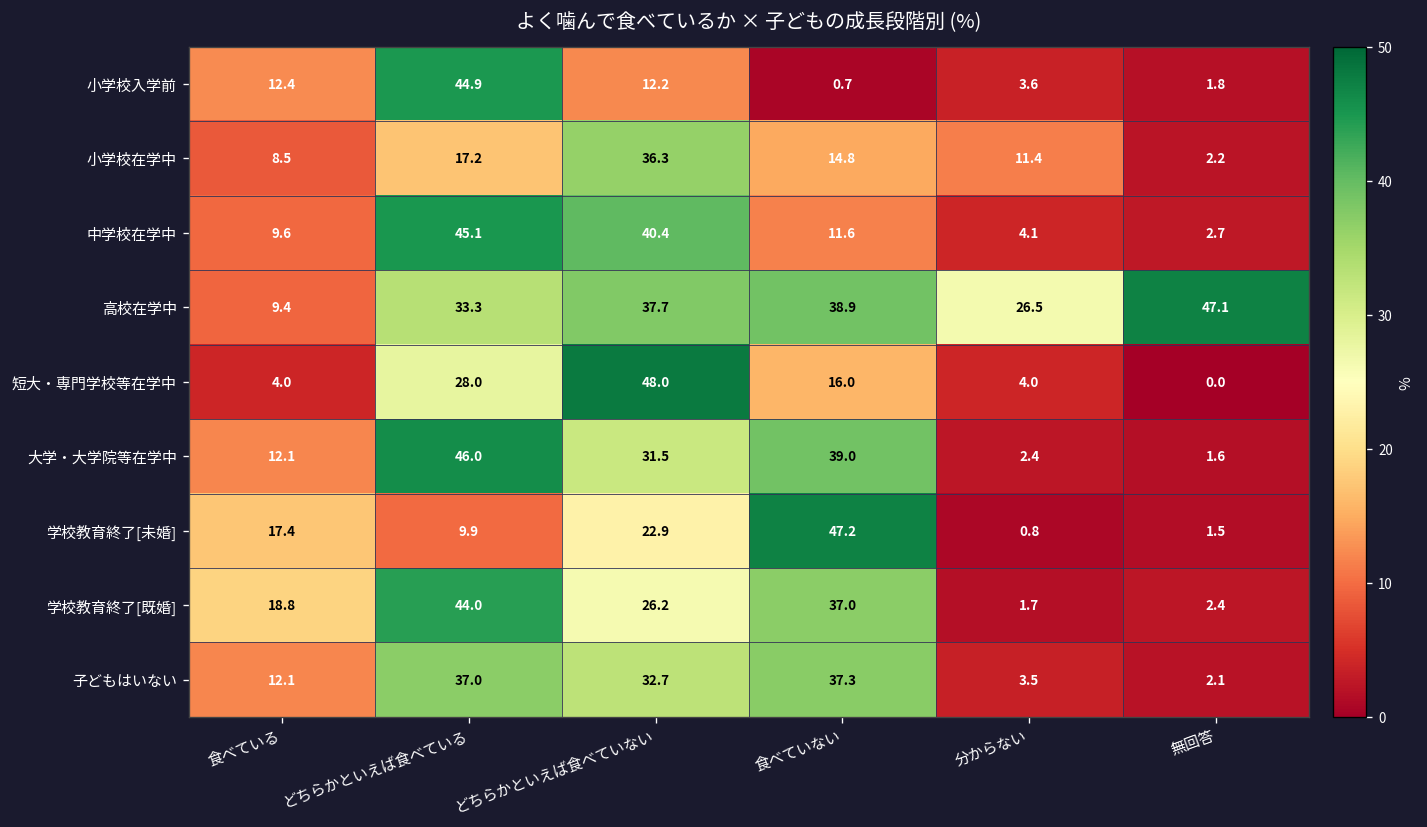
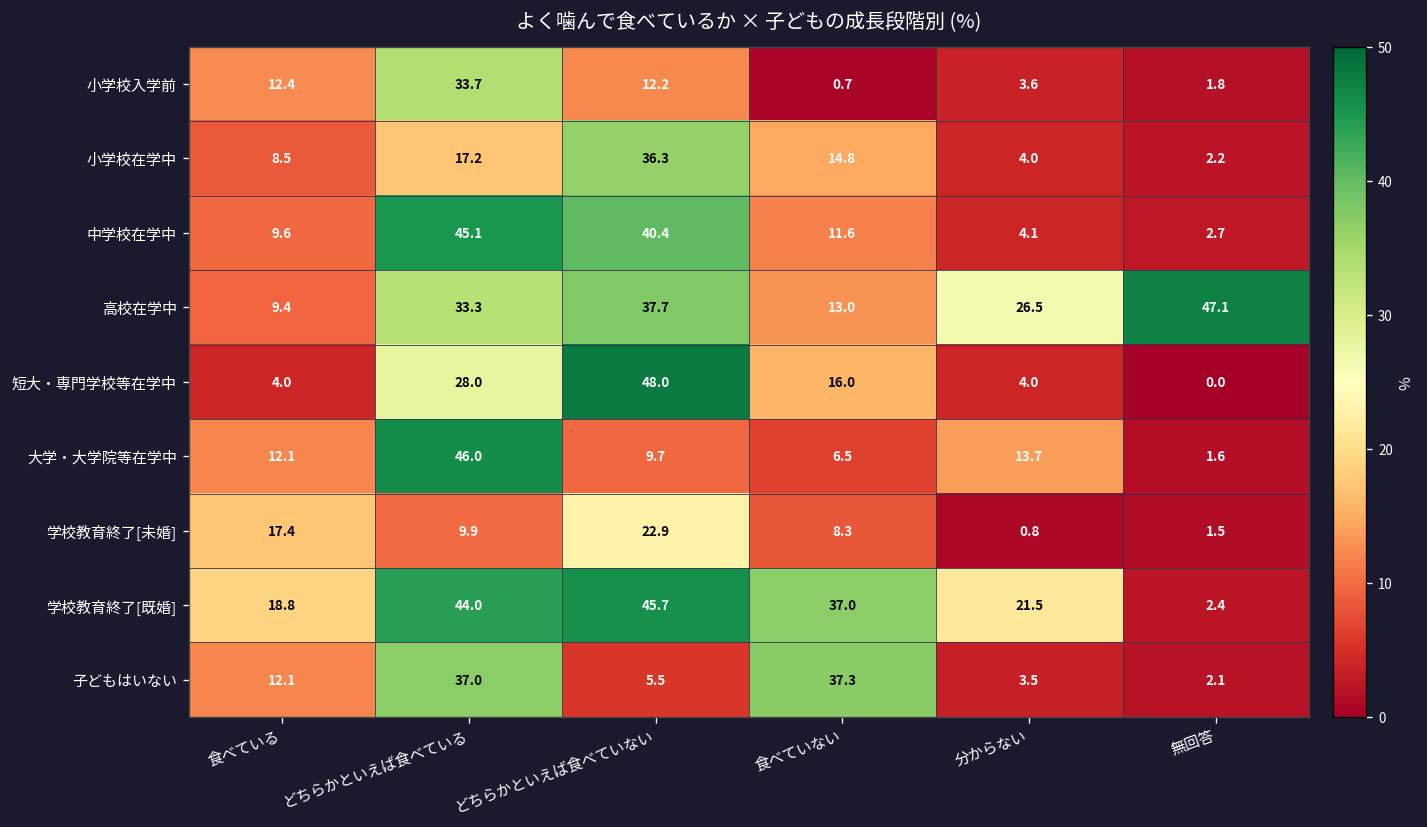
小学校入学前, どちらかといえば食べている: 44.9 -> 33.7
小学校在学中, 分からない: 11.4 -> 4.0
高校在学中, 食べていない: 38.9 -> 13.0
大学・大学院等在学中, どちらかといえば食べていない: 31.5 -> 9.7
大学・大学院等在学中, 食べていない: 39.0 -> 6.5
大学・大学院等在学中, 分からない: 2.4 -> 13.7
学校教育終了[未婚], 食べていない: 47.2 -> 8.3
学校教育終了[既婚], どちらかといえば食べていない: 26.2 -> 45.7
学校教育終了[既婚], 分からない: 1.7 -> 21.5
子どもはいない, どちらかといえば食べていない: 32.7 -> 5.5
